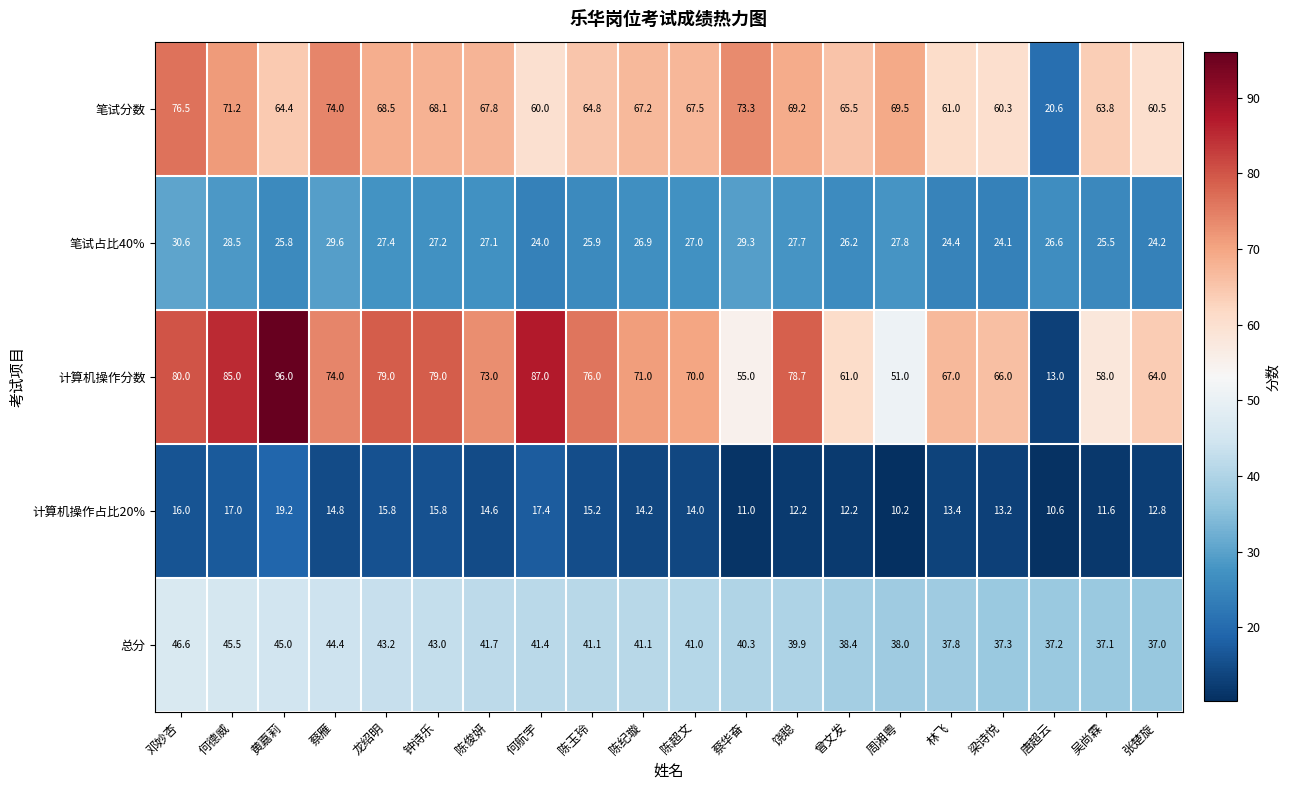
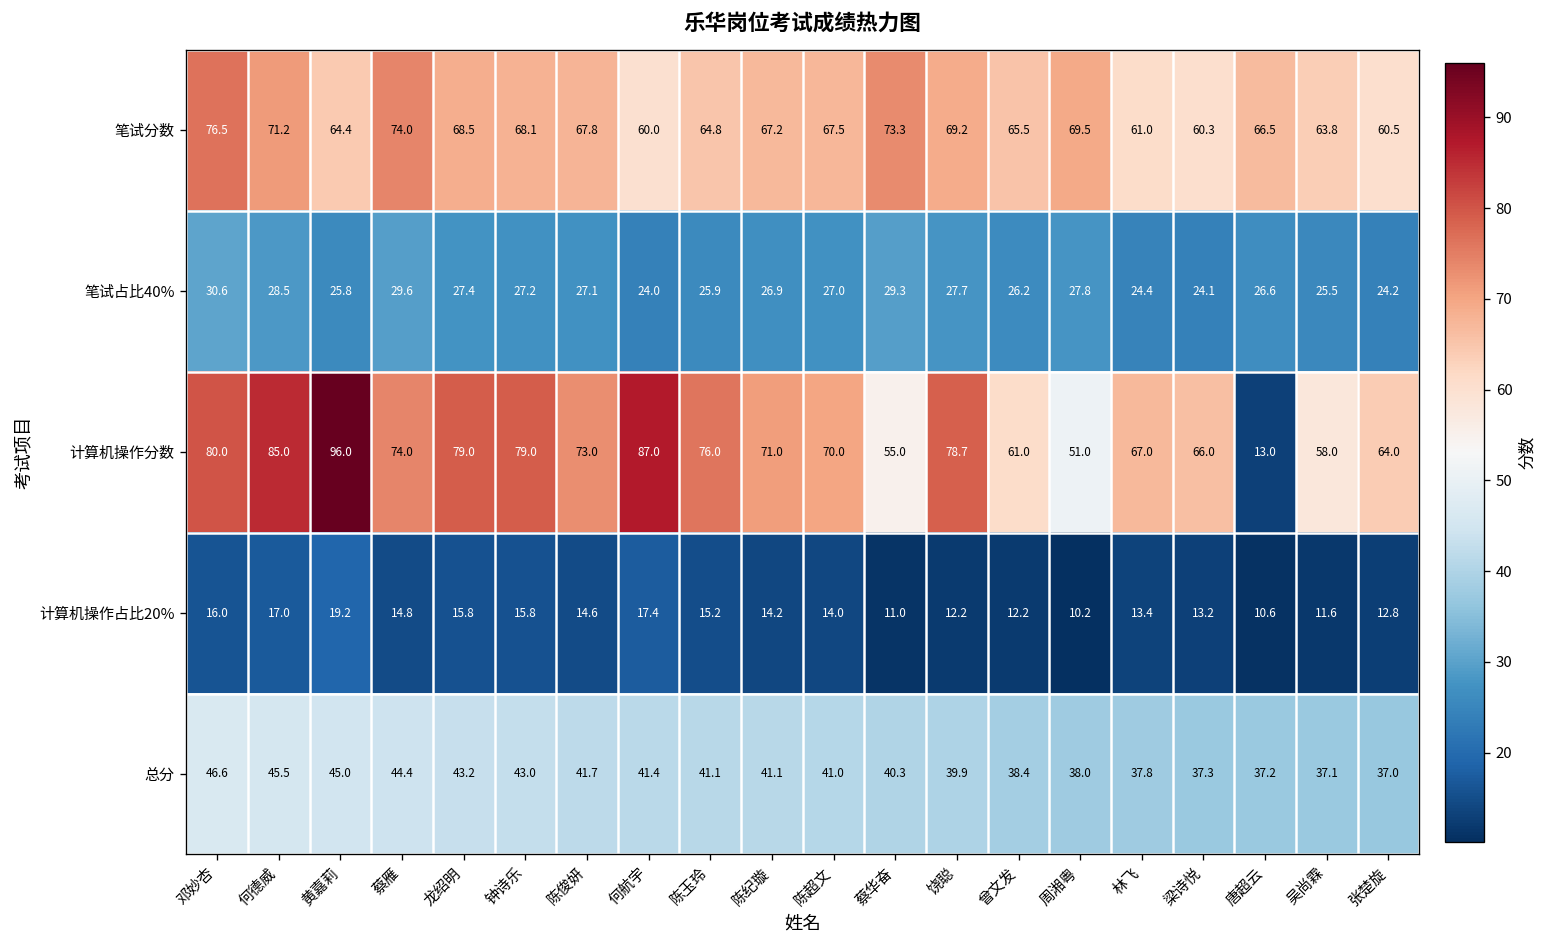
笔试分数, 唐超云: 20.6 -> 66.5
